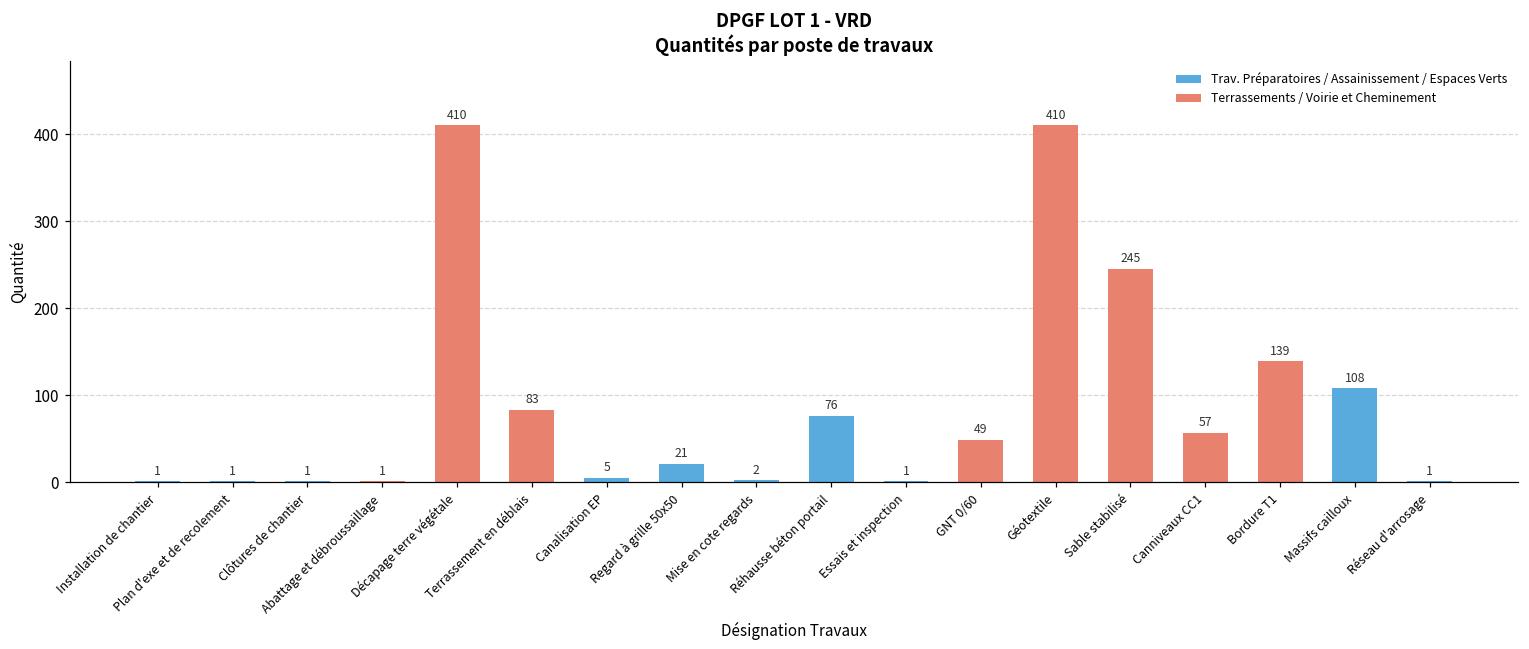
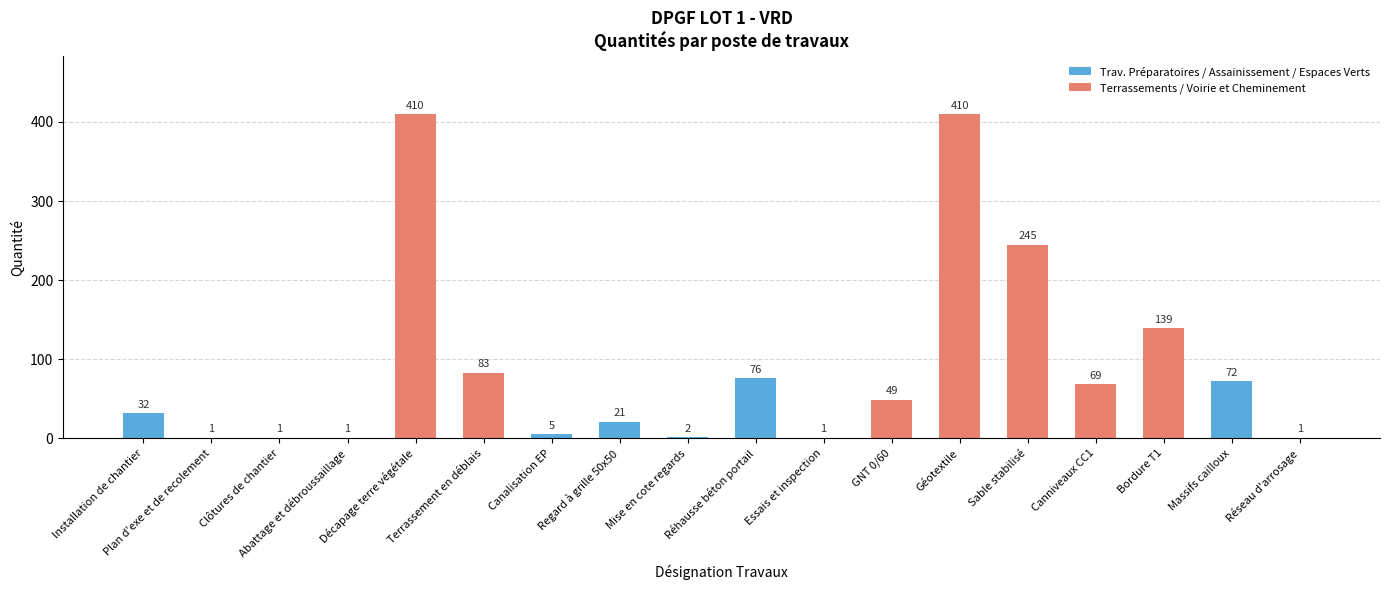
Installation de chantier: 1 -> 32
Canniveaux CC1: 57 -> 69
Massifs cailloux: 108 -> 72
